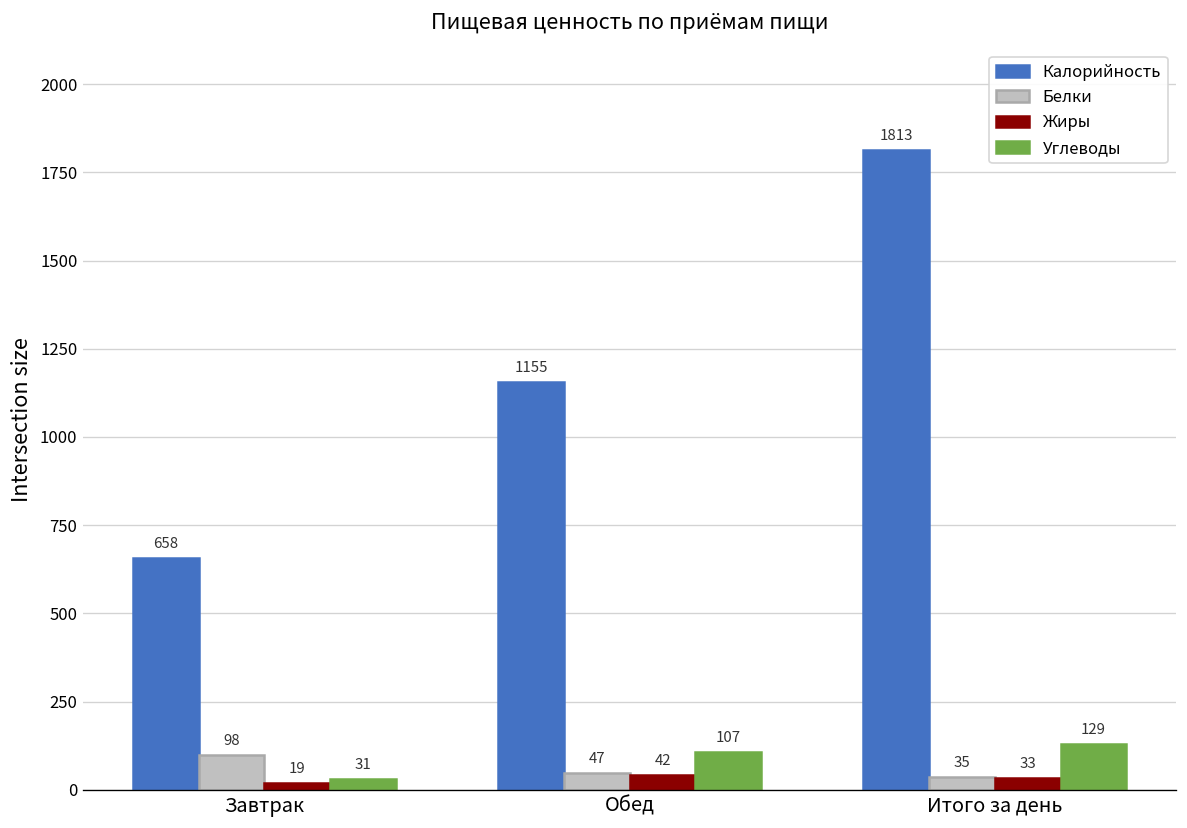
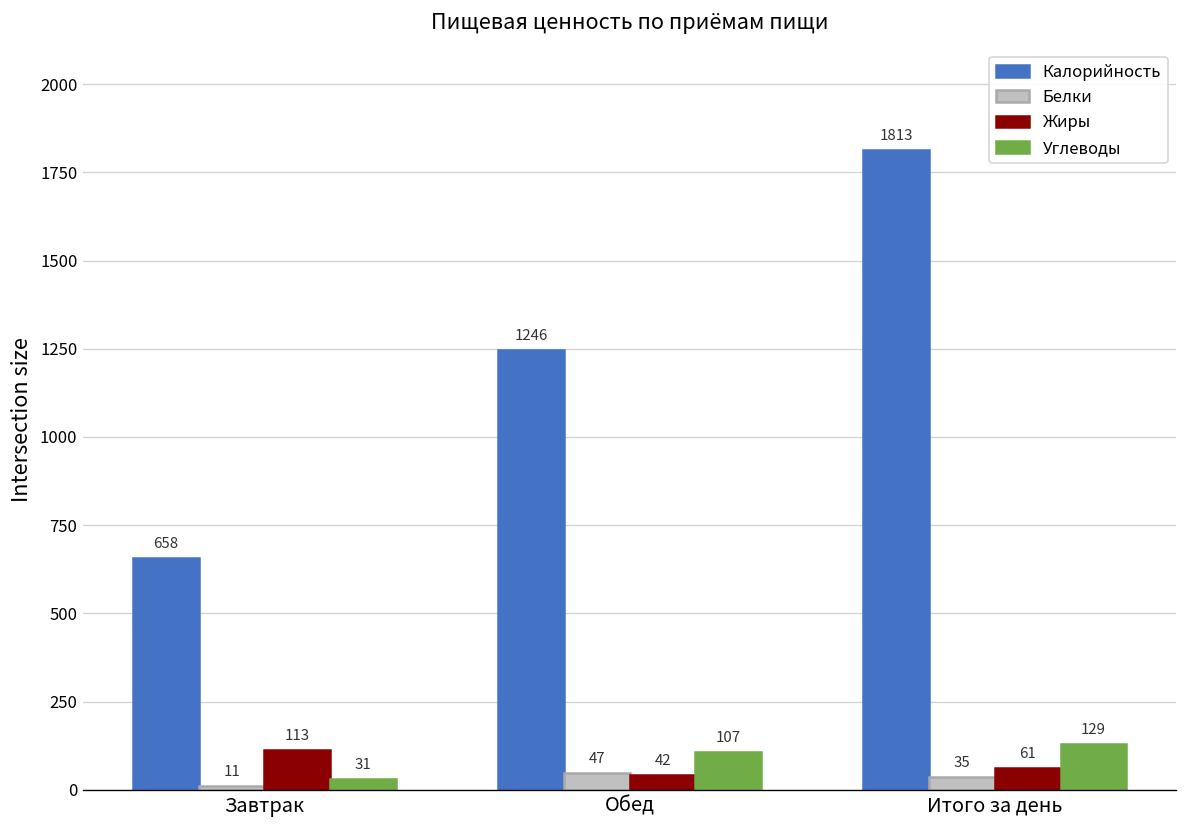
Белки, Завтрак: 98 -> 11
Жиры, Завтрак: 19 -> 113
Калорийность, Обед: 1155 -> 1246
Жиры, Итого за день: 33 -> 61
